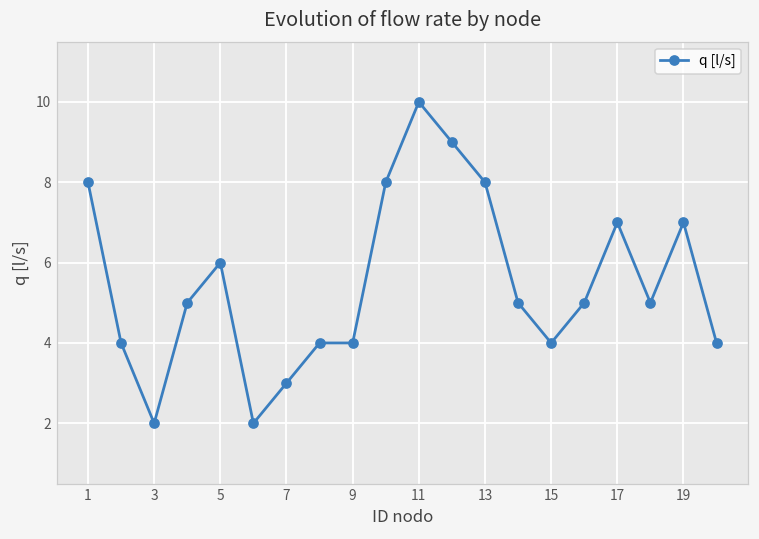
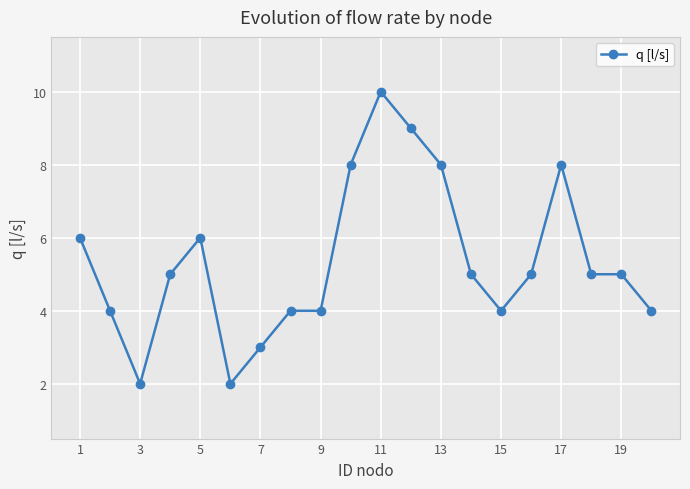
1: 8 -> 6
17: 7 -> 8
19: 7 -> 5
